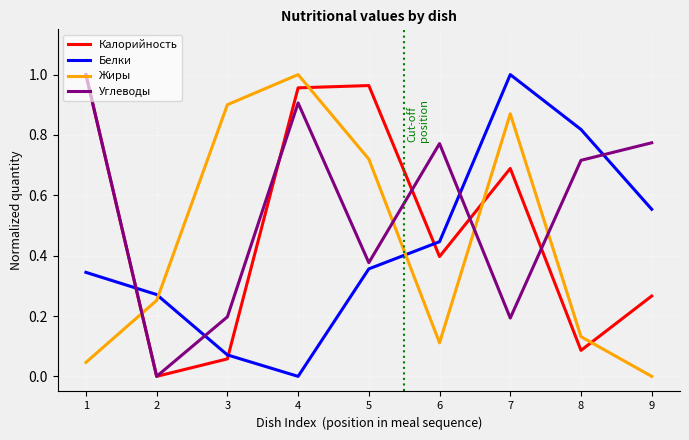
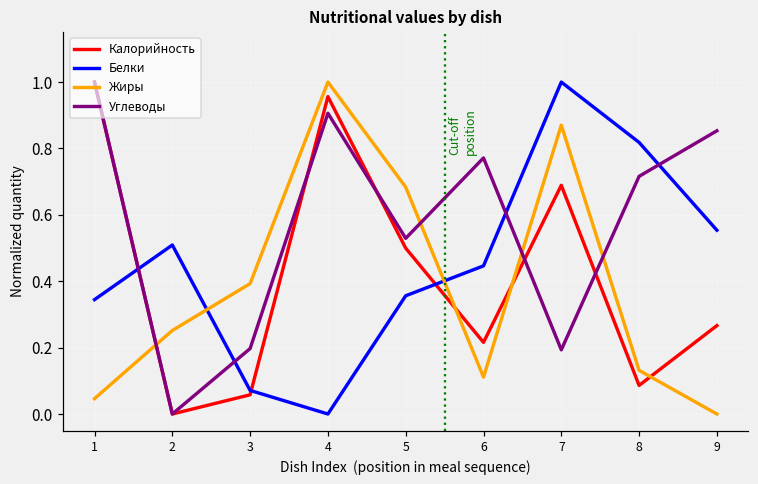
Белки, 2: 0.27 -> 0.51
Жиры, 3: 0.90 -> 0.39
Калорийность, 5: 0.96 -> 0.50
Жиры, 5: 0.72 -> 0.68
Углеводы, 5: 0.38 -> 0.53
Калорийность, 6: 0.40 -> 0.22
Углеводы, 9: 0.77 -> 0.85
